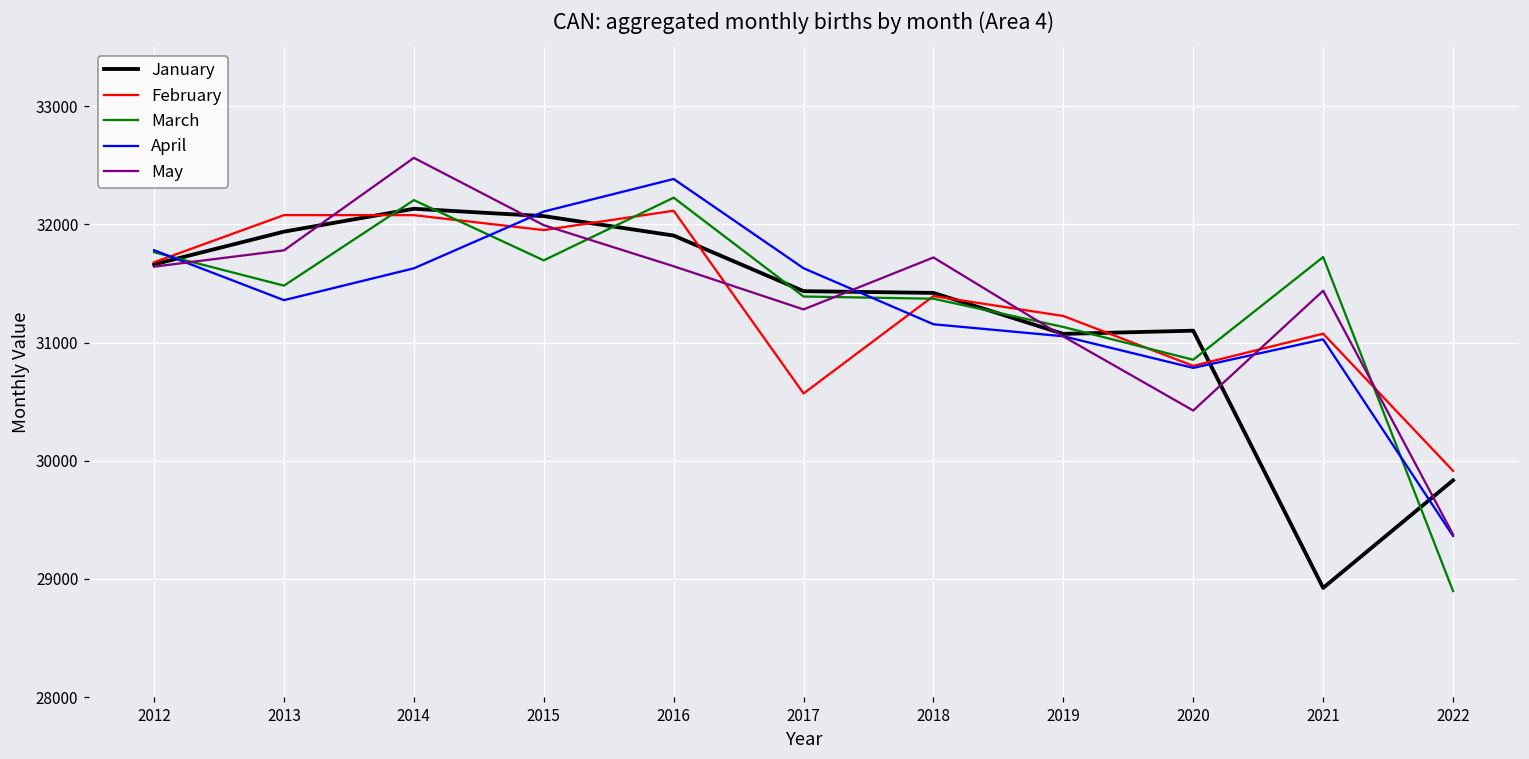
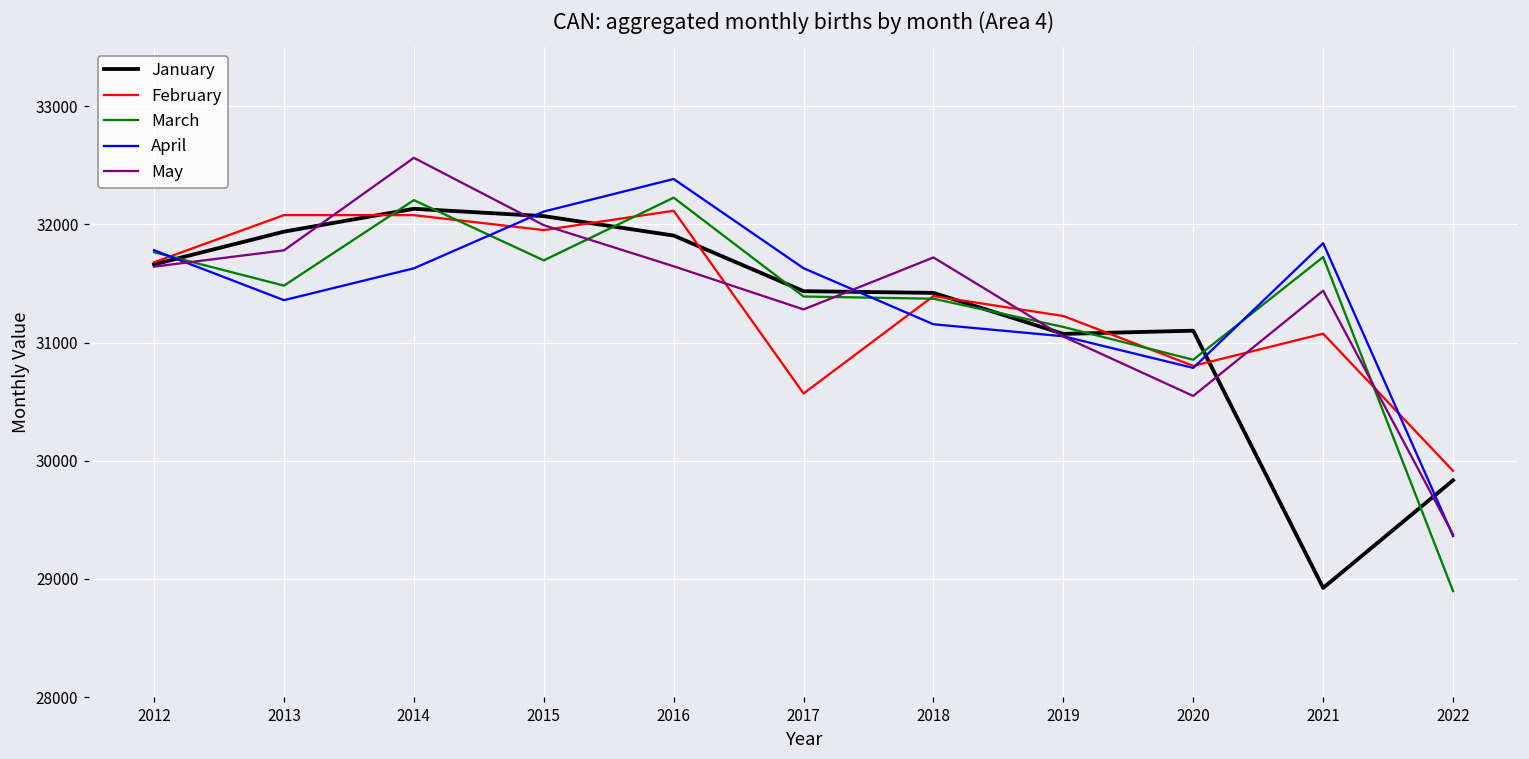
May, 2020: 30420 -> 30550
April, 2021: 31030 -> 31840
